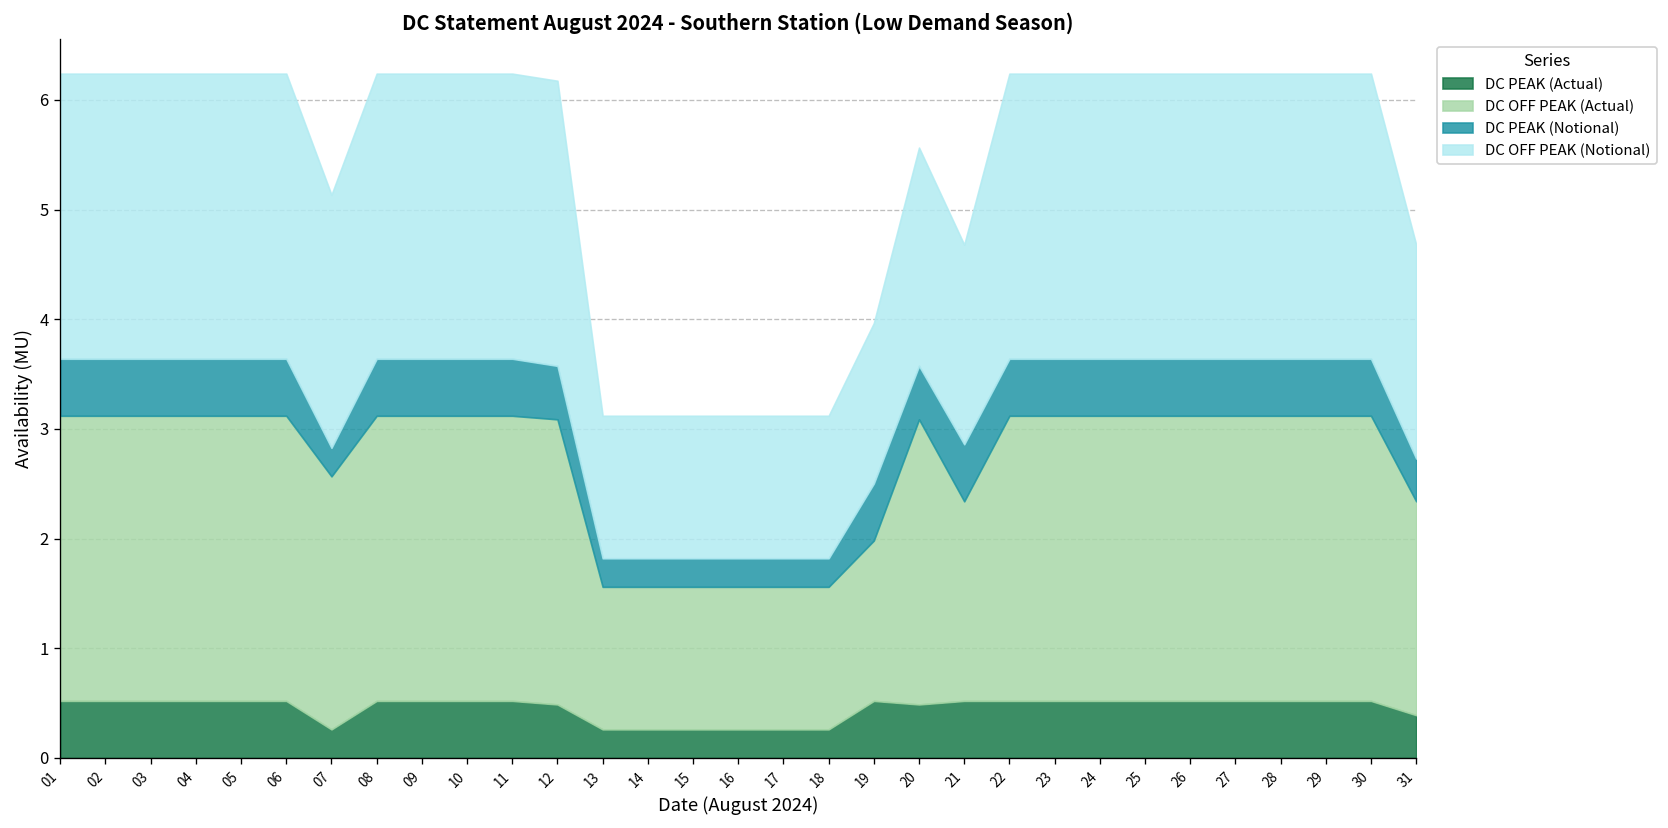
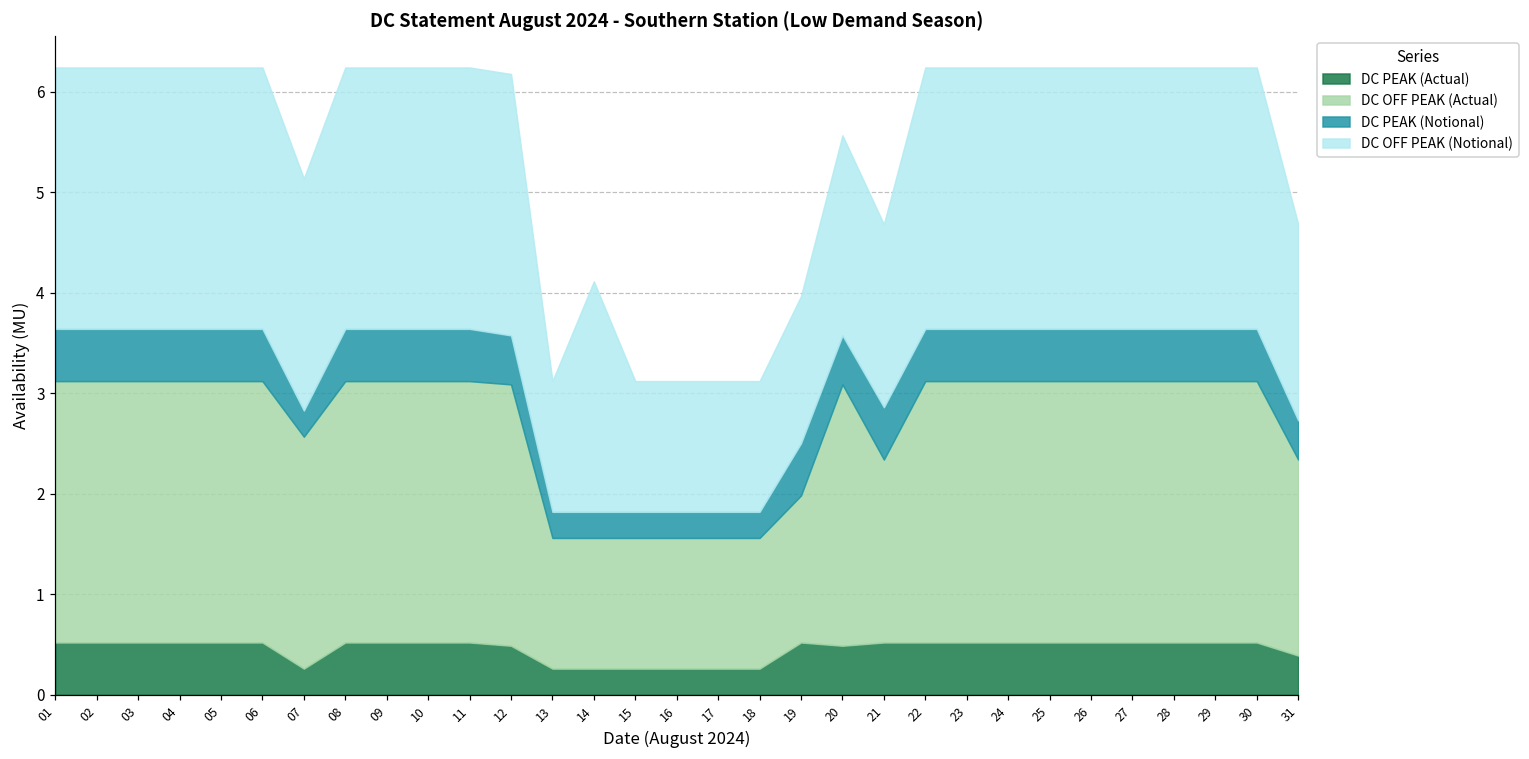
DC OFF PEAK (Notional), 14: 1.3 -> 2.3
